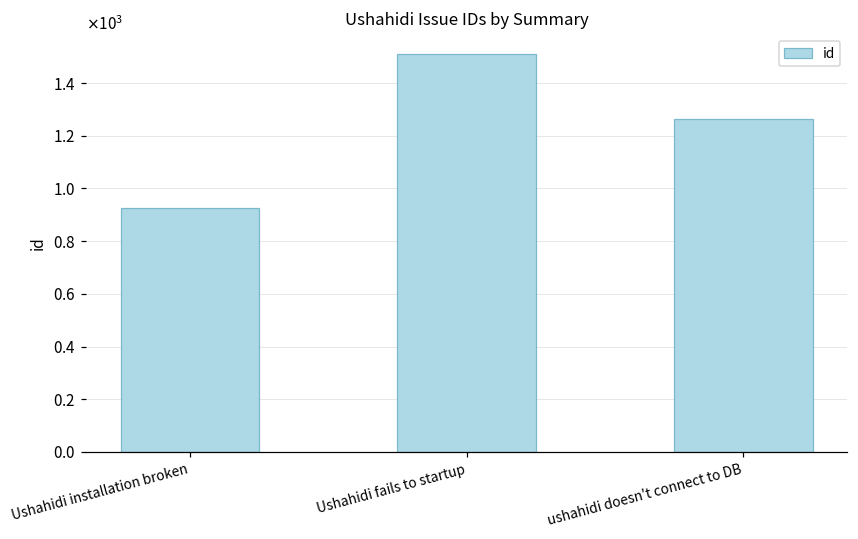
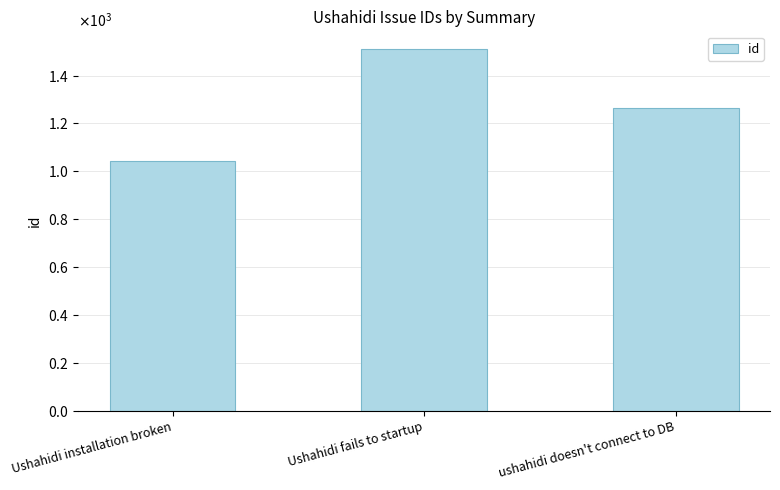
Ushahidi installation broken: 930 -> 1040
